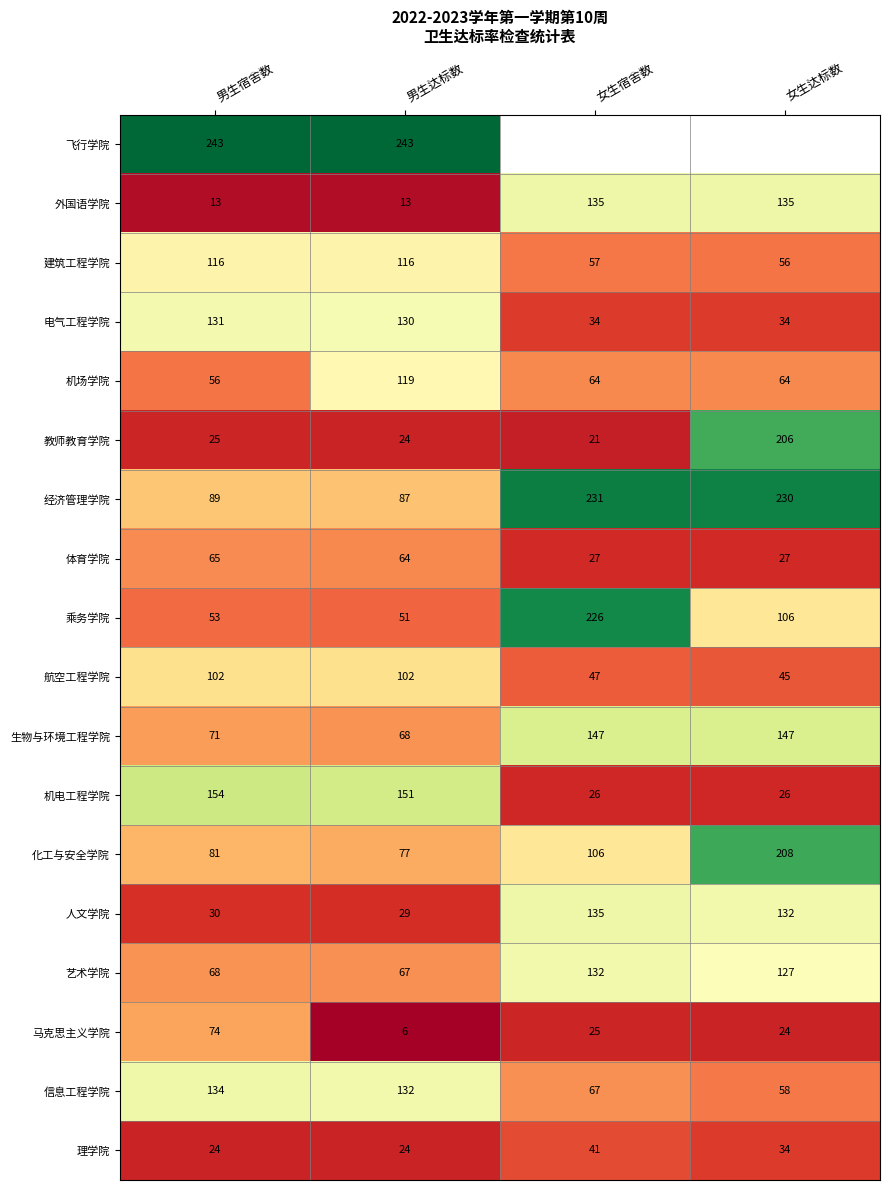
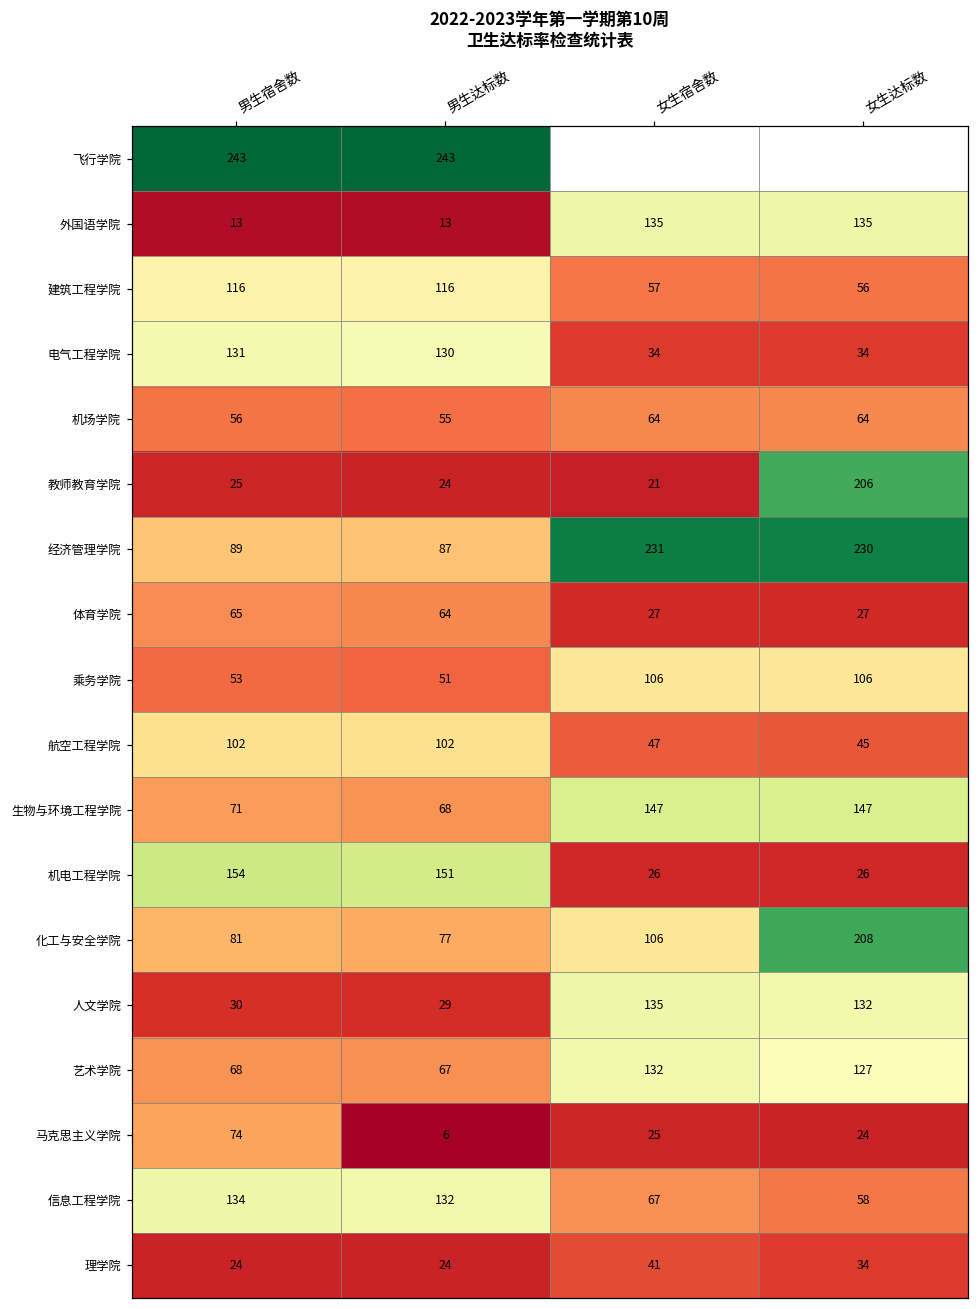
机场学院, 男生达标数: 119 -> 55
乘务学院, 女生宿舍数: 226 -> 106
